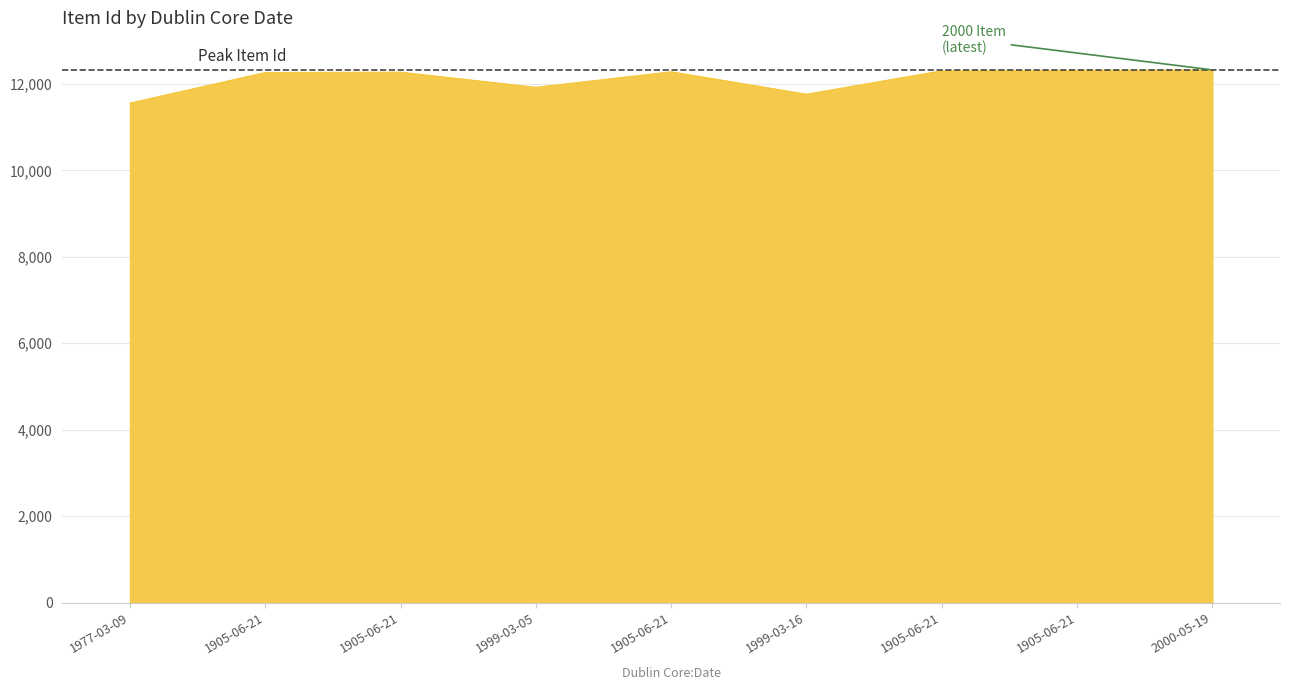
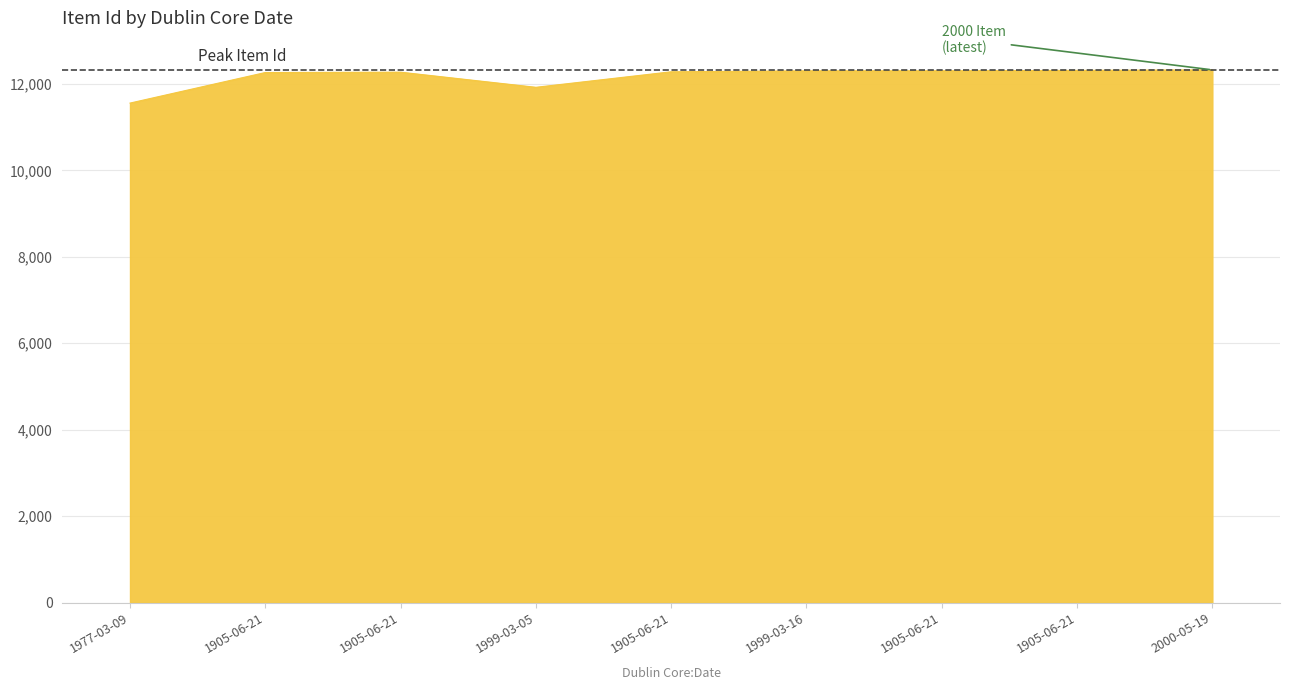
1999-03-16: 11,800 -> 12,300
